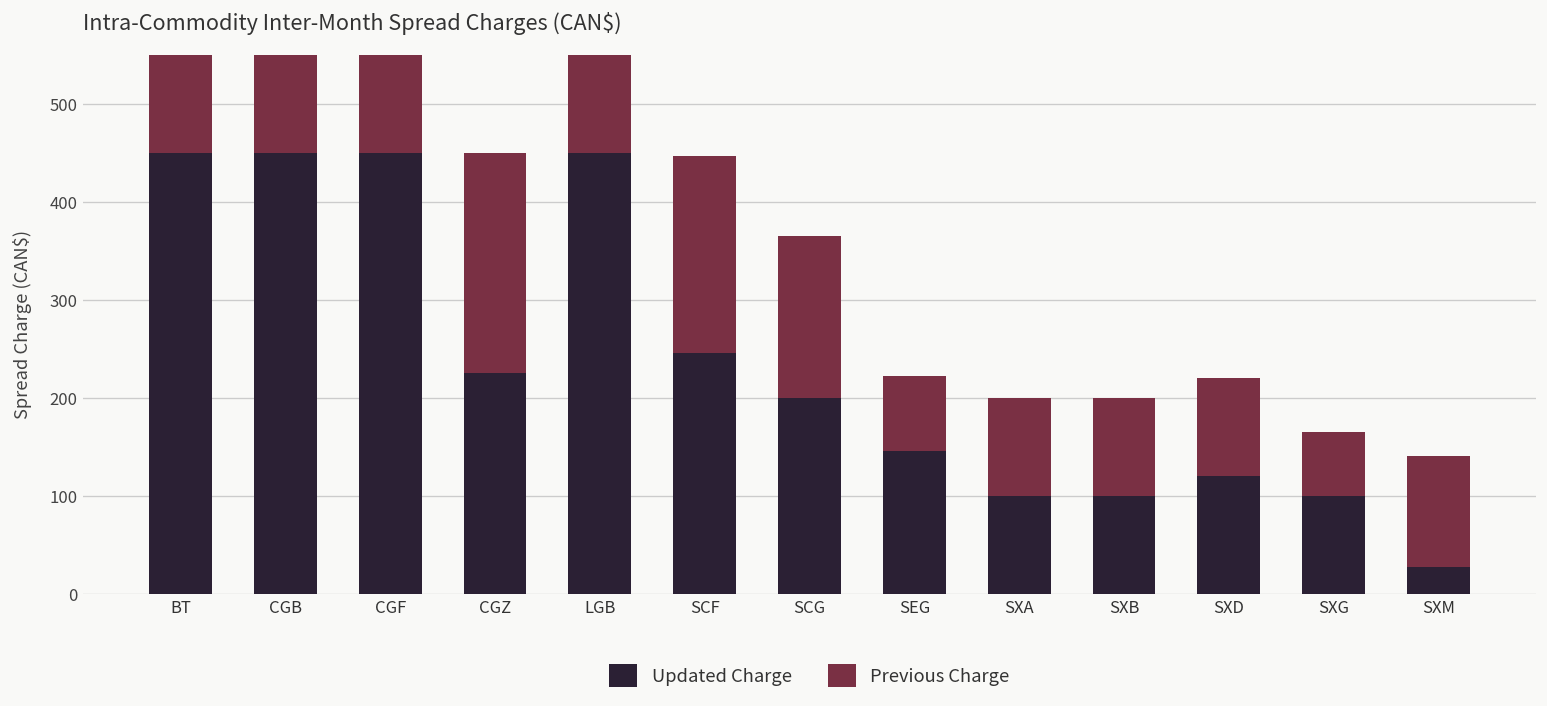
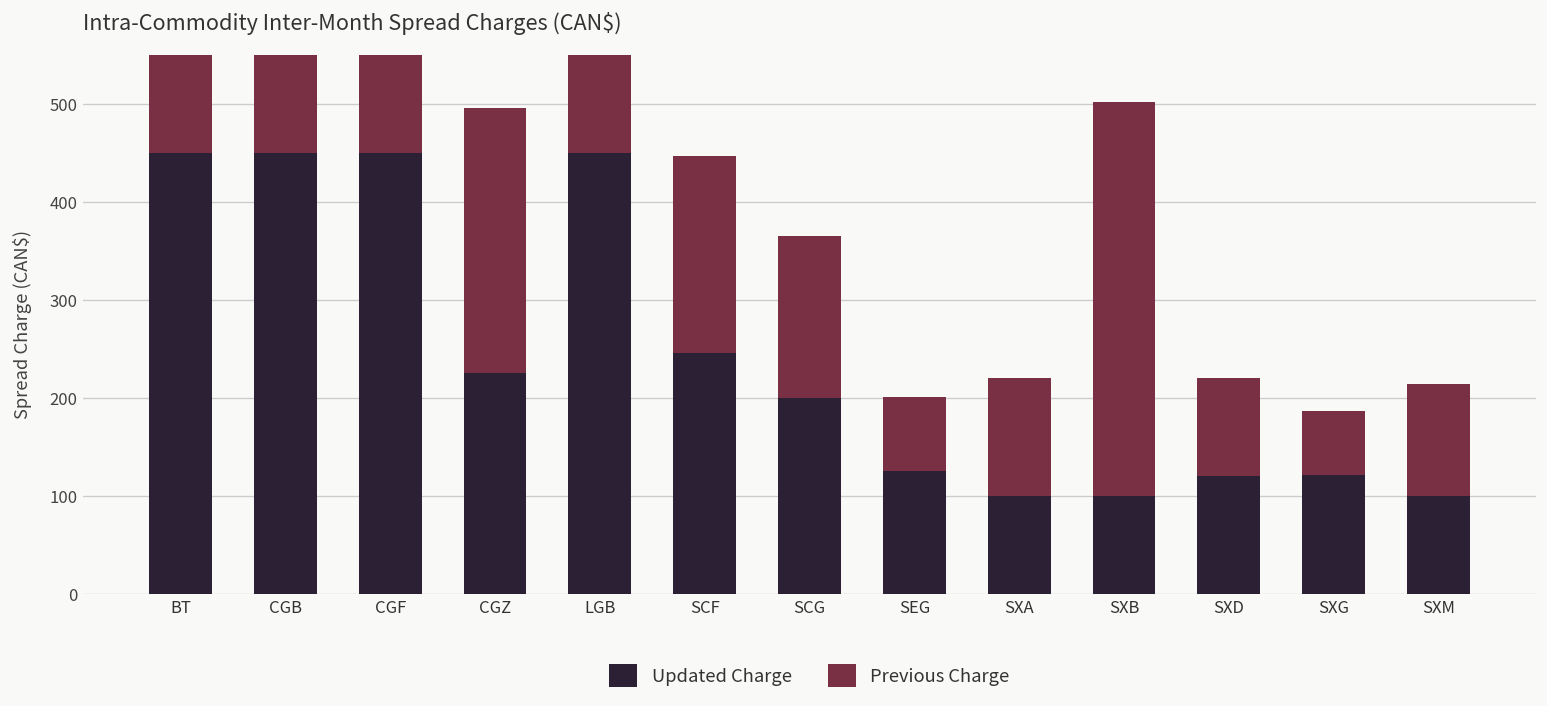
Previous Charge, CGZ: 230 -> 270
Updated Charge, SEG: 150 -> 130
Previous Charge, SXA: 100 -> 120
Previous Charge, SXB: 100 -> 400
Updated Charge, SXG: 100 -> 120
Updated Charge, SXM: 30 -> 100
